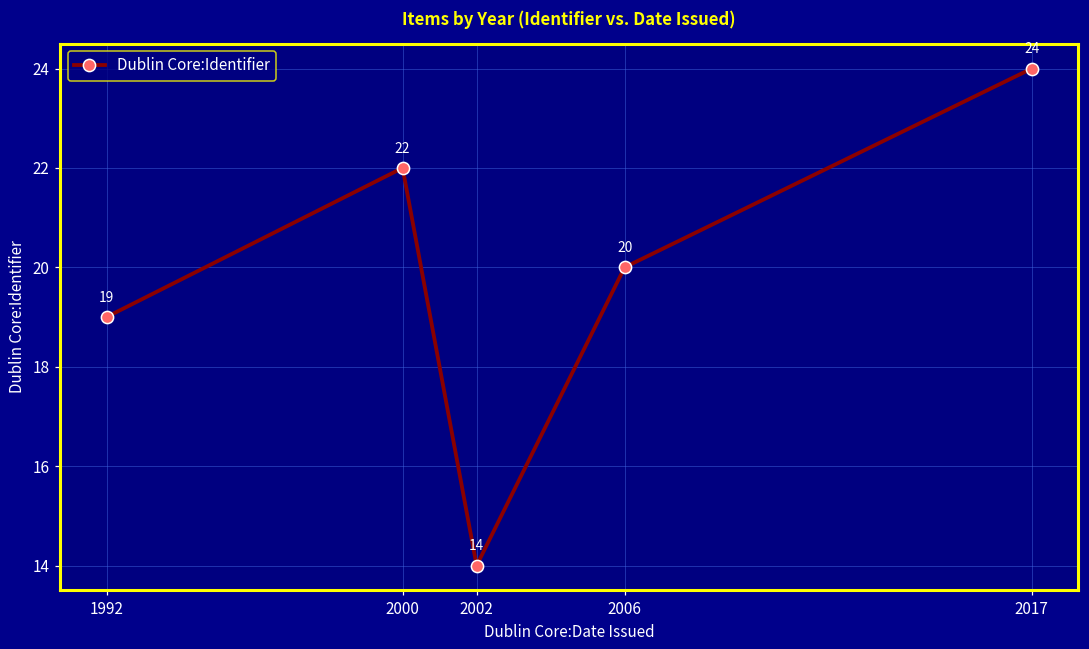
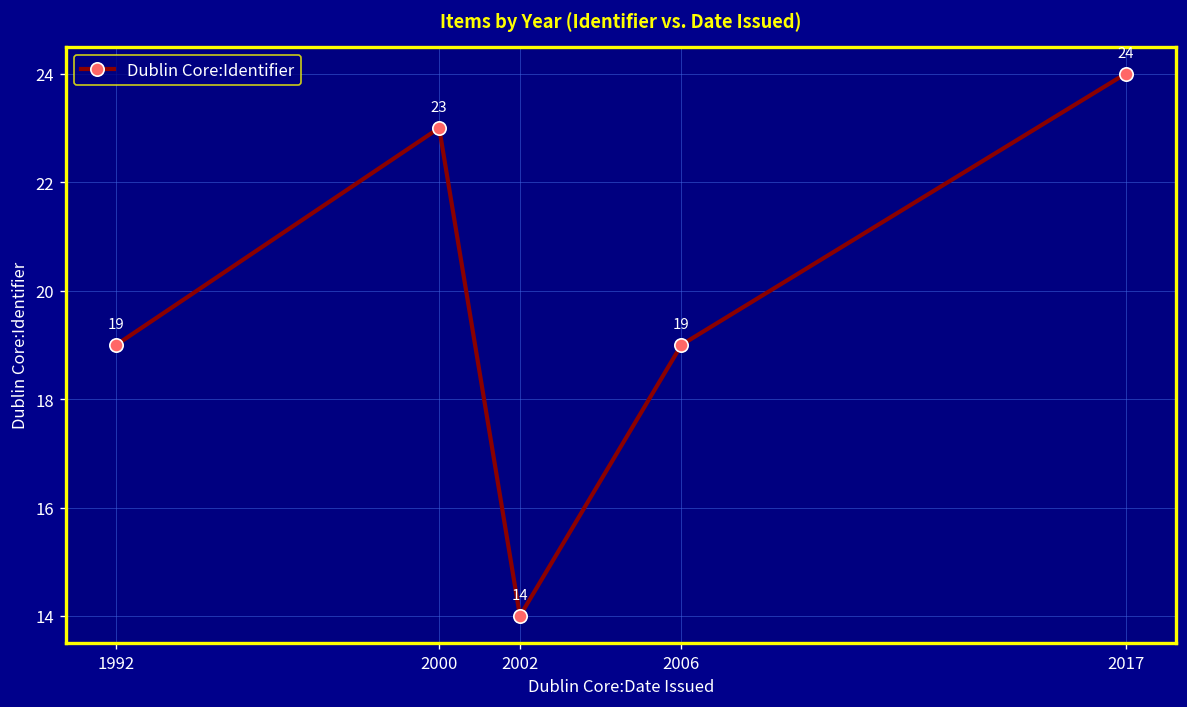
2000: 22 -> 23
2006: 20 -> 19
